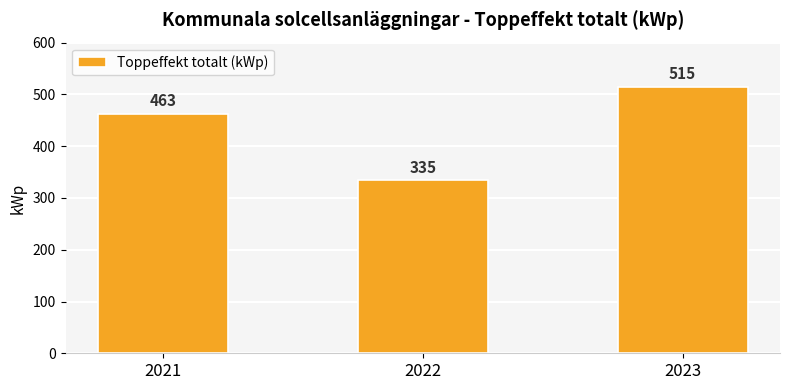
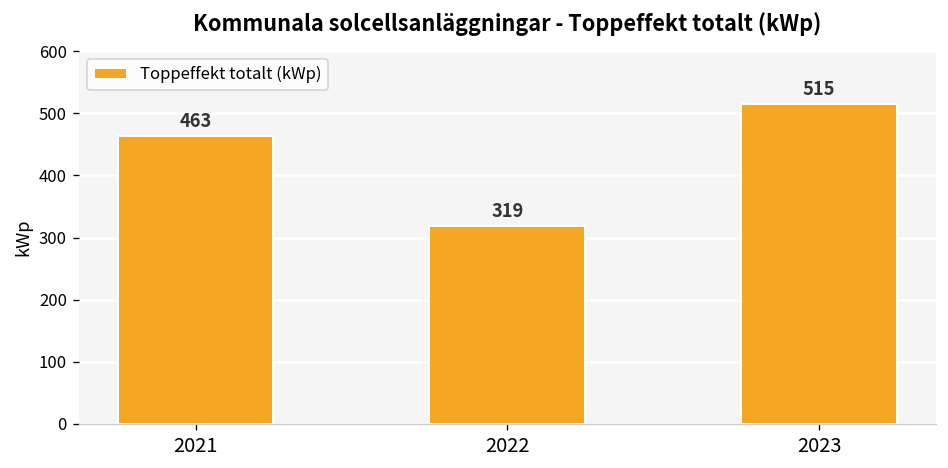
2022: 335 -> 319
